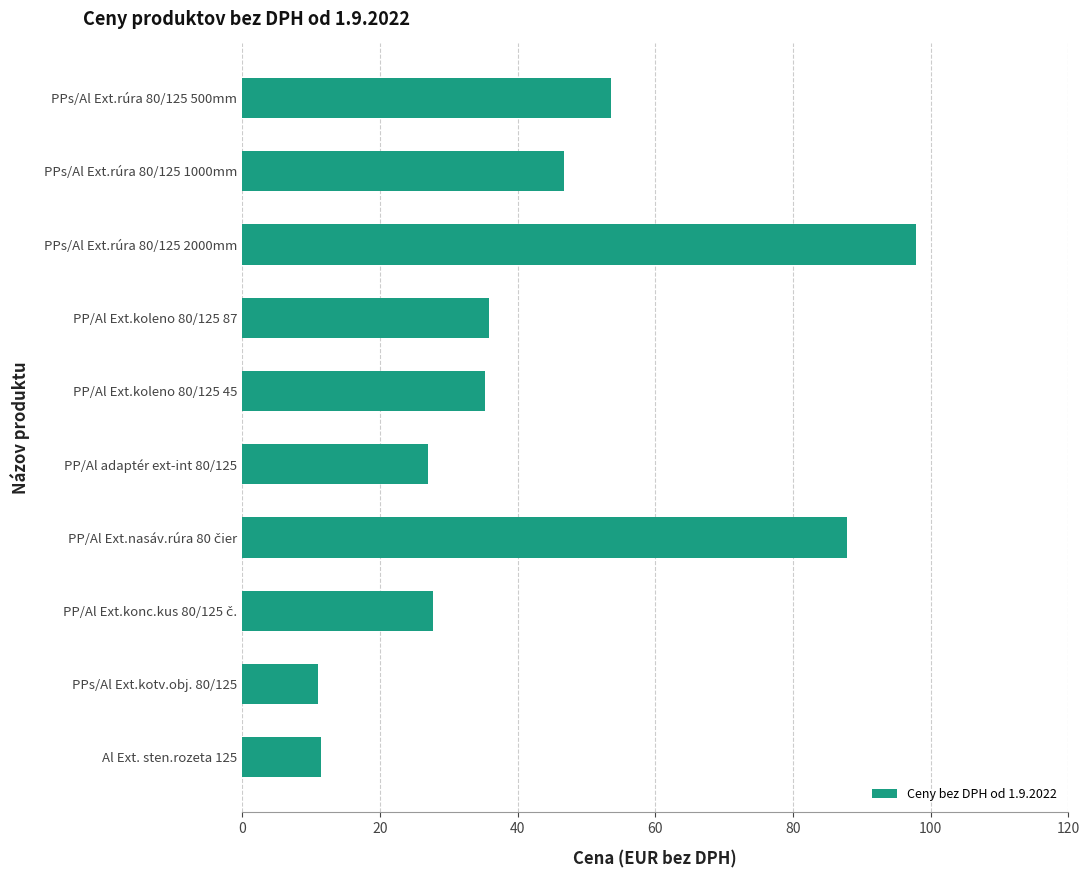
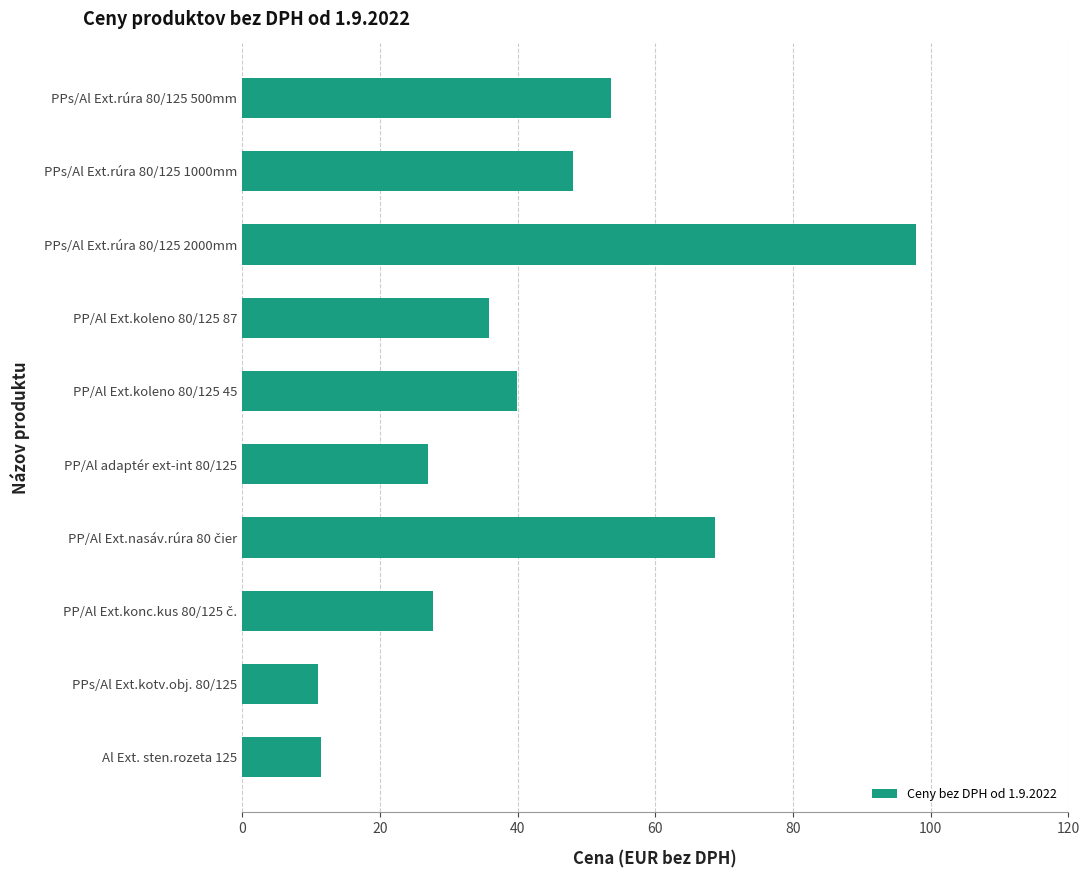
PPs/Al Ext.rúra 80/125 1000mm: 47 -> 48
PP/Al Ext.koleno 80/125 45: 35 -> 40
PP/Al Ext.nasáv.rúra 80 čier: 88 -> 69
